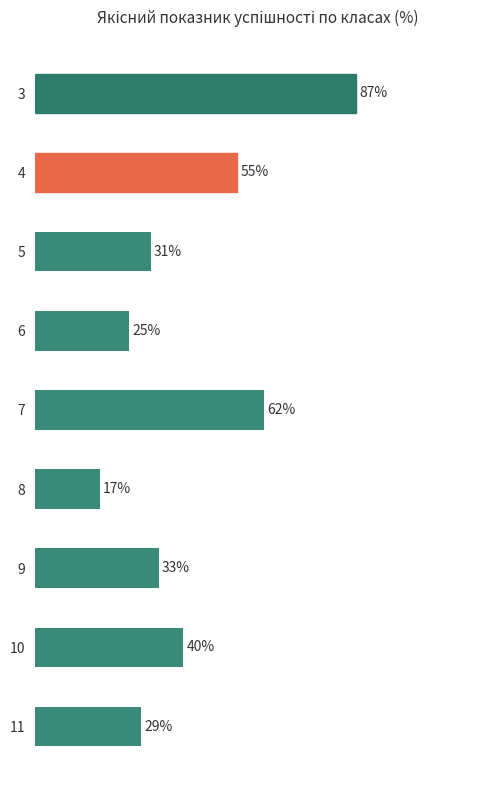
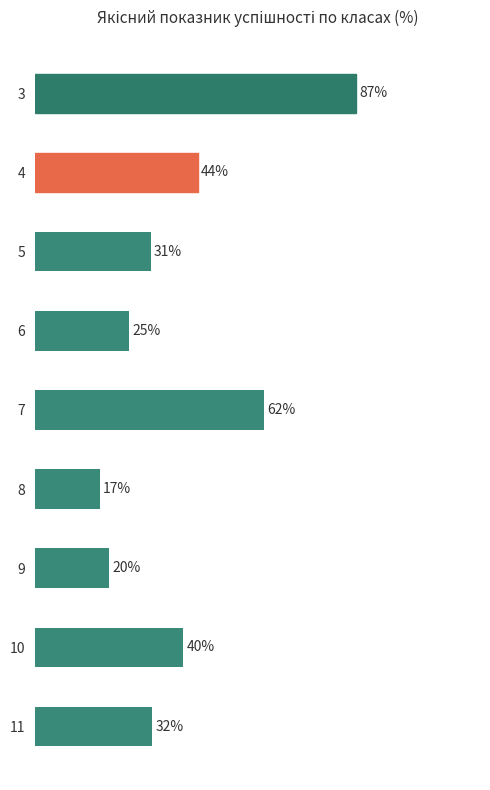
4: 55% -> 44%
9: 33% -> 20%
11: 29% -> 32%
